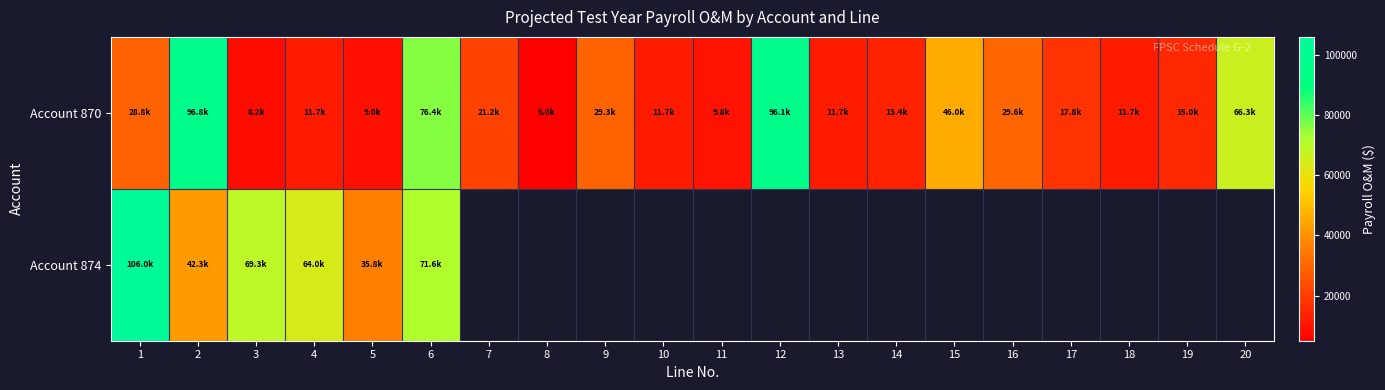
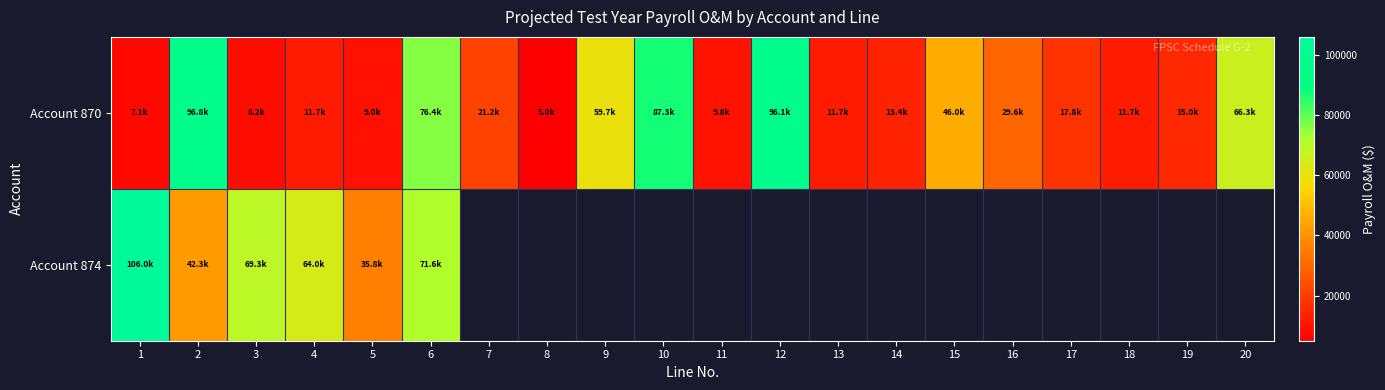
Account 870, 1: 28.8k -> 7.1k
Account 870, 9: 29.3k -> 59.7k
Account 870, 10: 11.7k -> 87.3k
